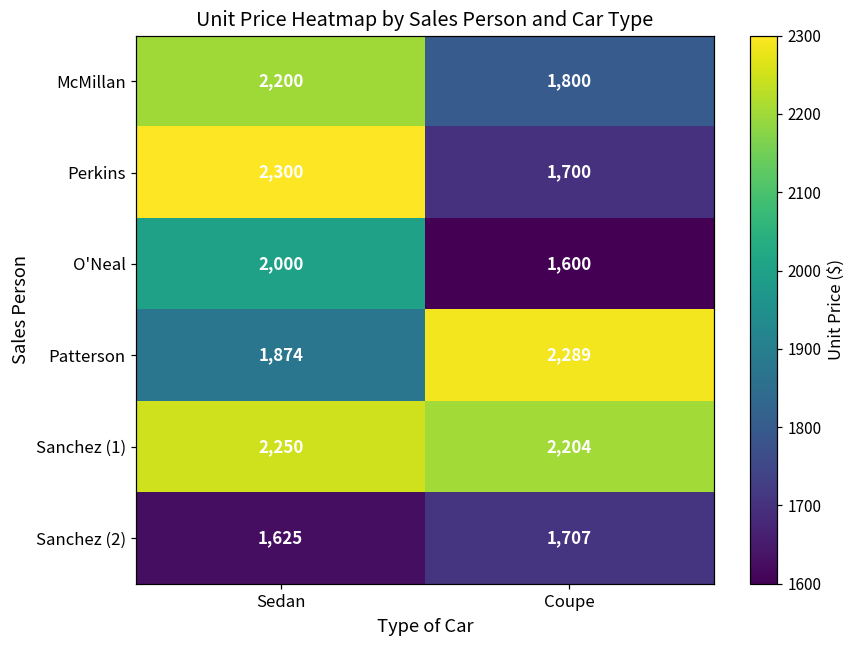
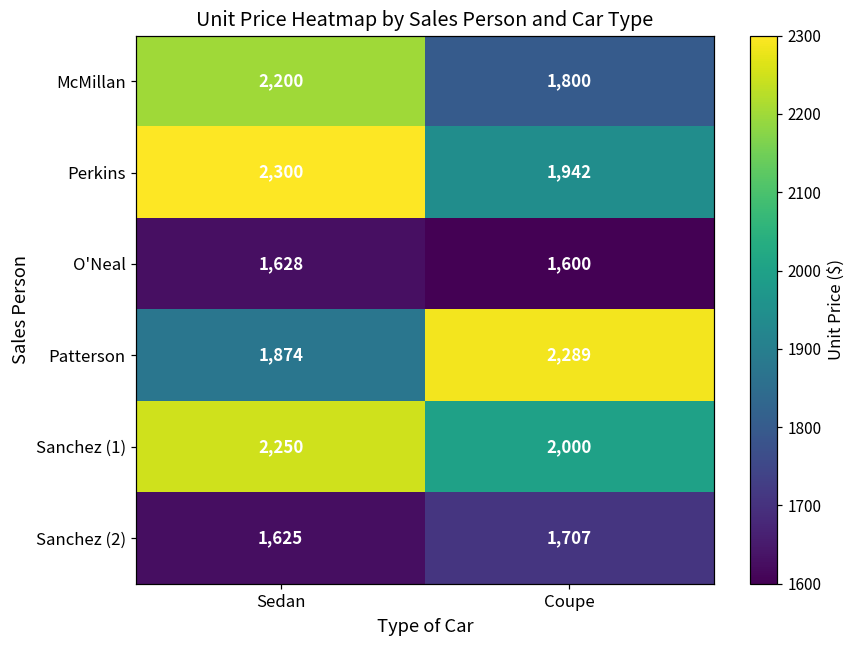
Perkins, Coupe: 1,700 -> 1,942
O'Neal, Sedan: 2,000 -> 1,628
Sanchez (1), Coupe: 2,204 -> 2,000
